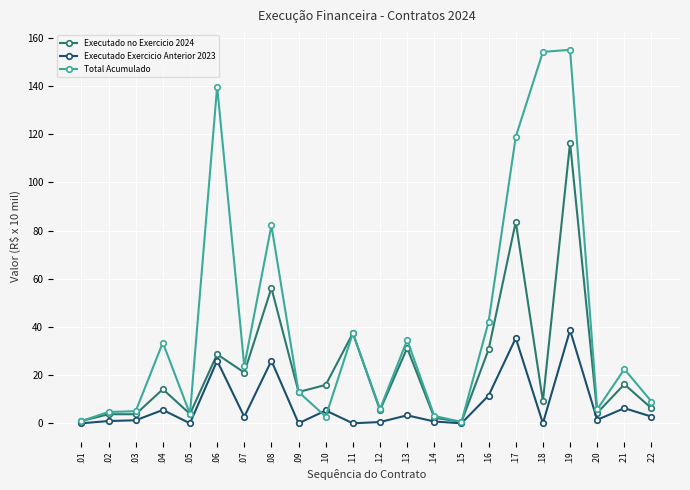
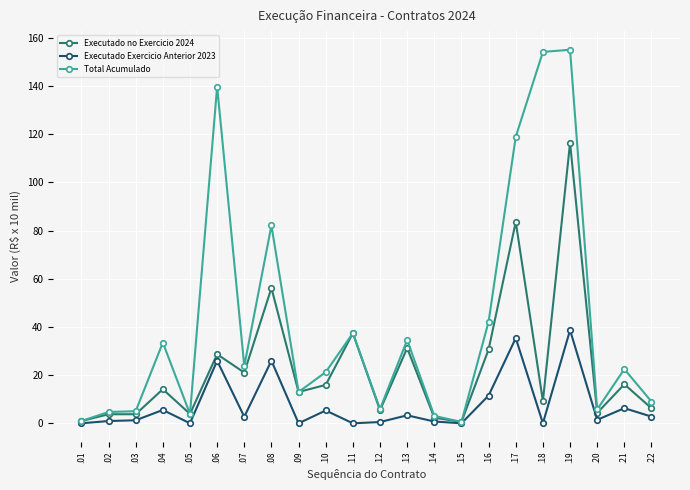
Total Acumulado, .10: 3 -> 21
